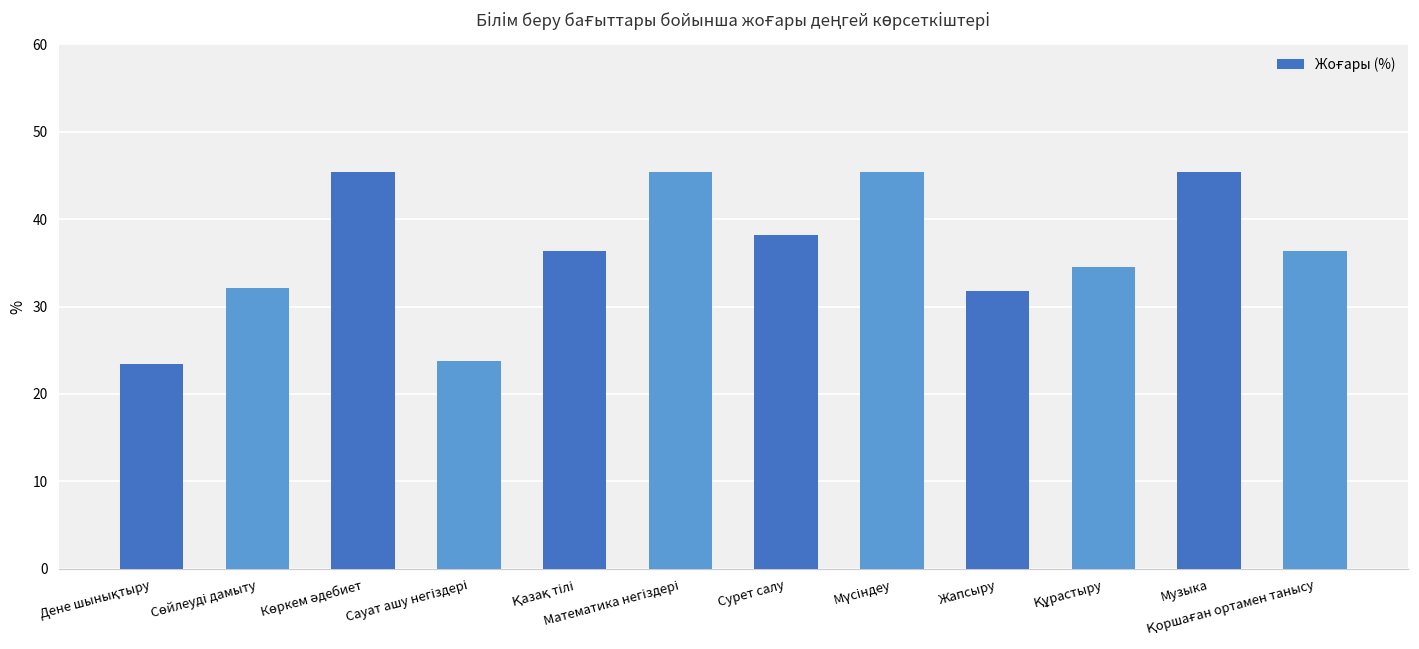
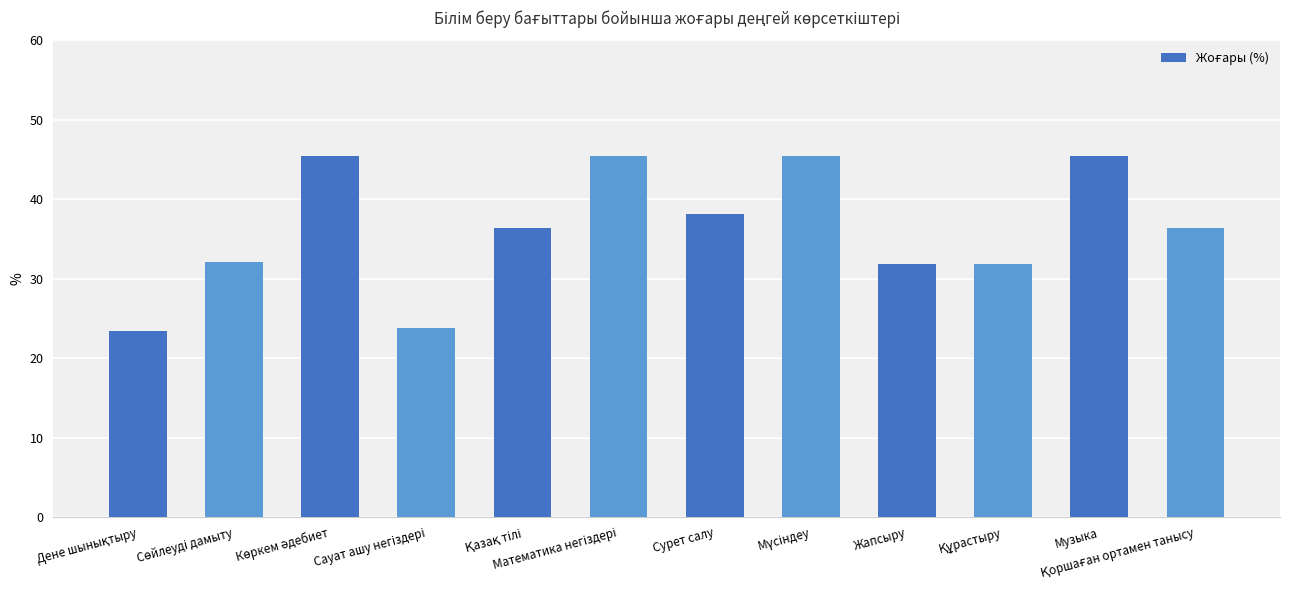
Құрастыру: 35 -> 32
